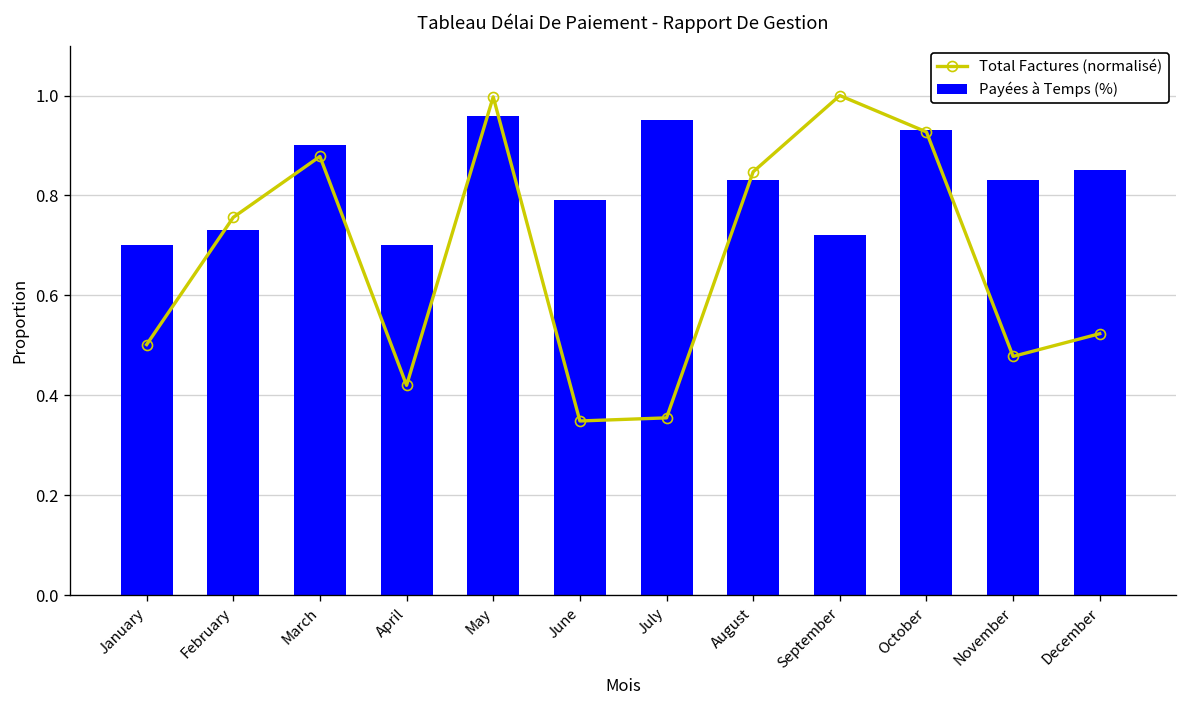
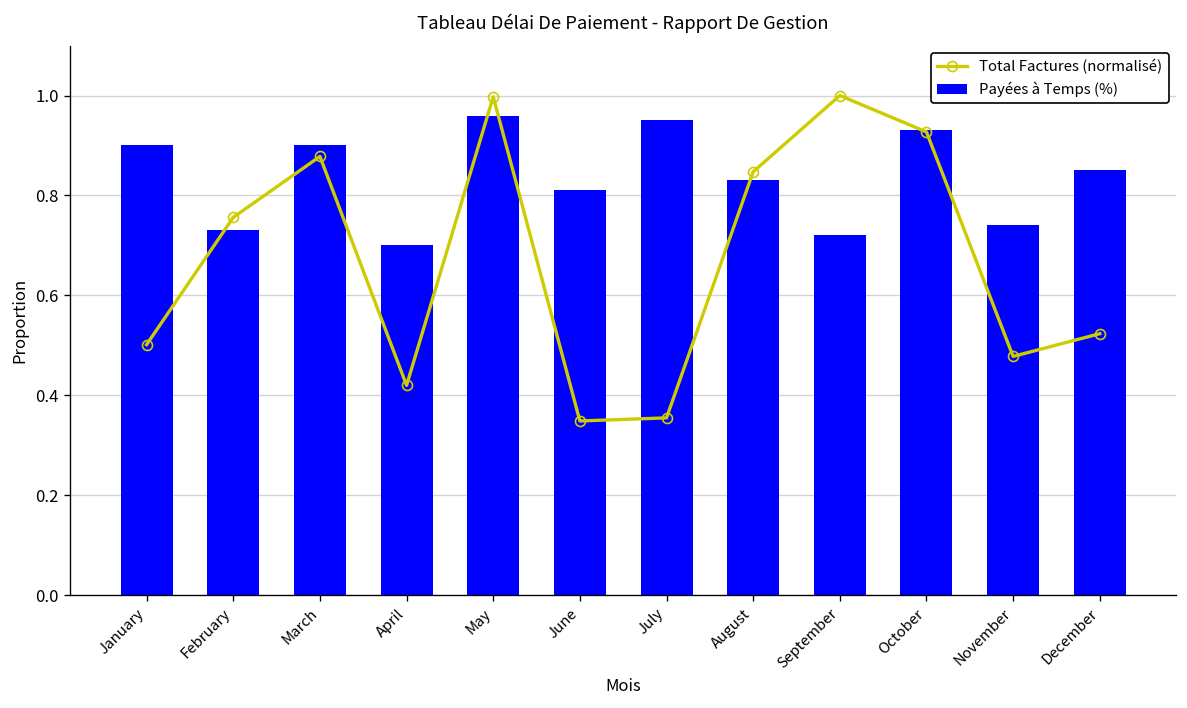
Payées à Temps (%), January: 0.7 -> 0.9
Payées à Temps (%), June: 0.79 -> 0.81
Payées à Temps (%), November: 0.83 -> 0.74
